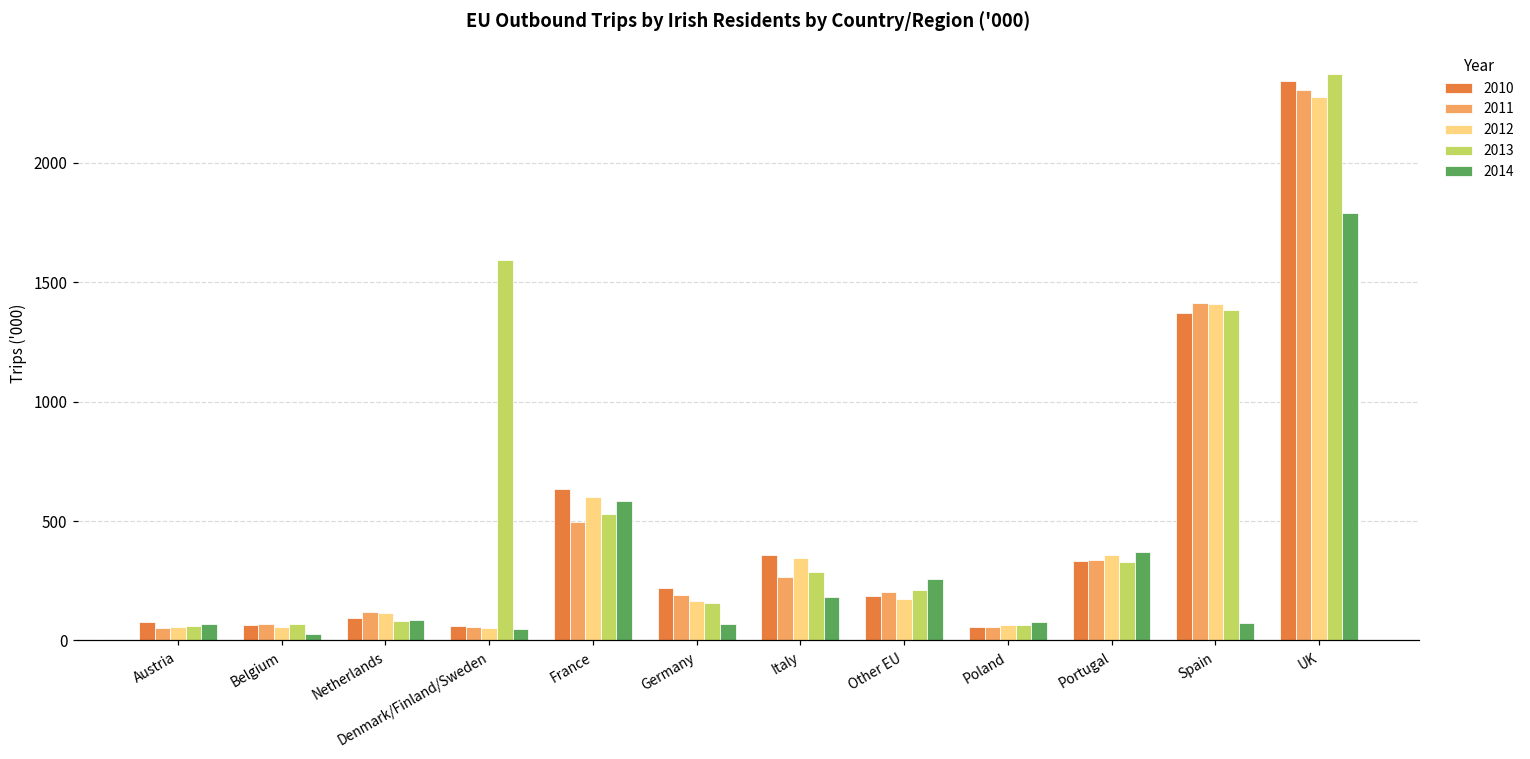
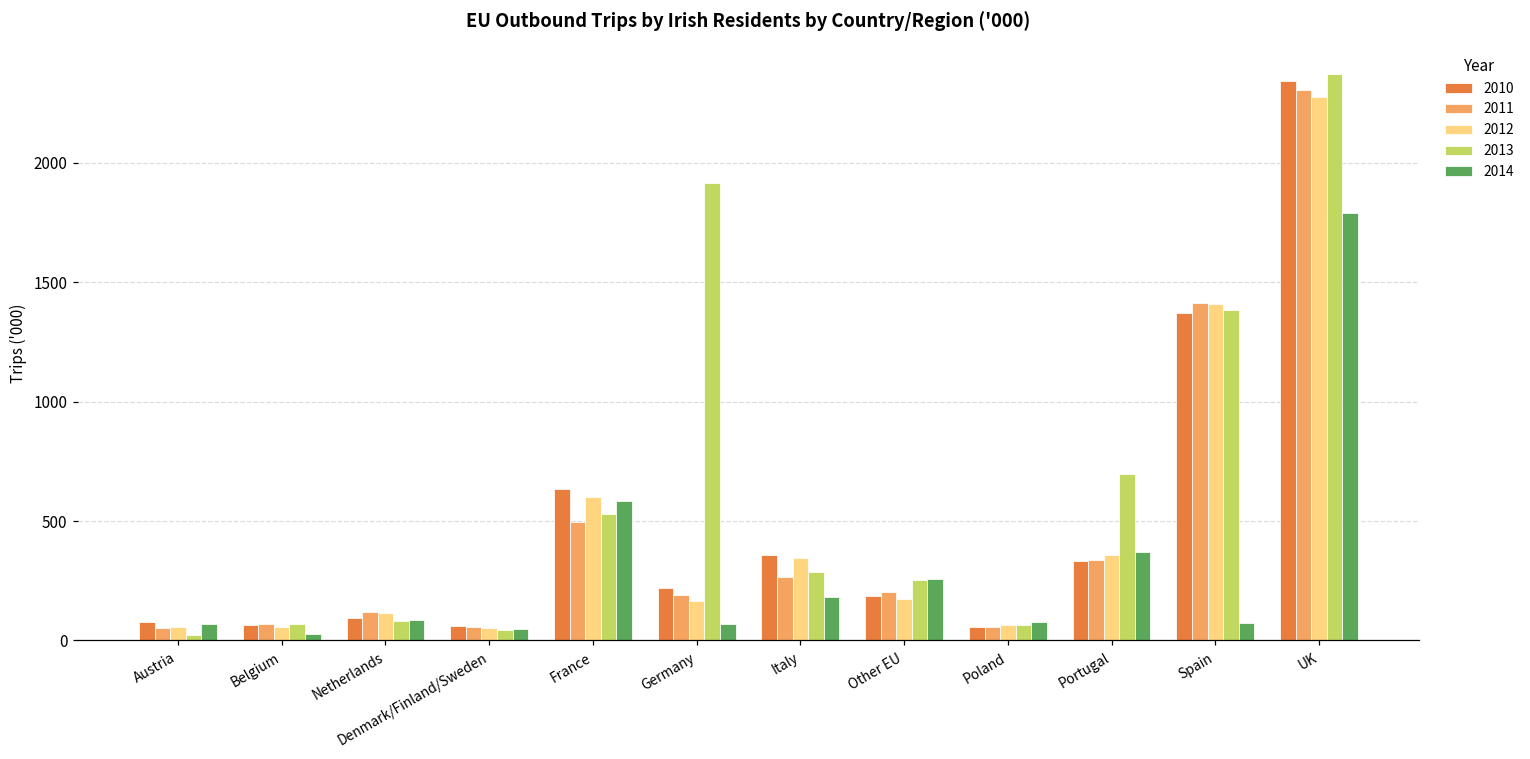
2013, Austria: 60 -> 20
2013, Denmark/Finland/Sweden: 1590 -> 50
2013, Germany: 160 -> 1910
2013, Other EU: 210 -> 250
2013, Portugal: 330 -> 700
